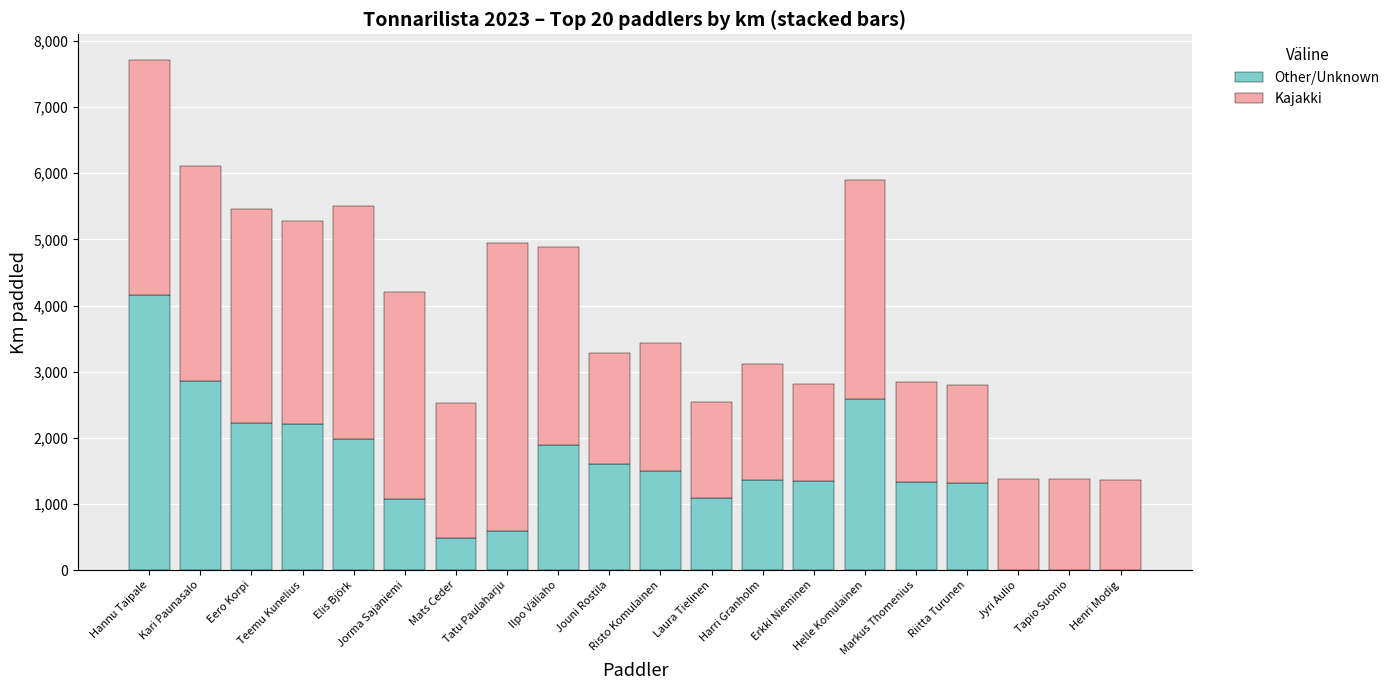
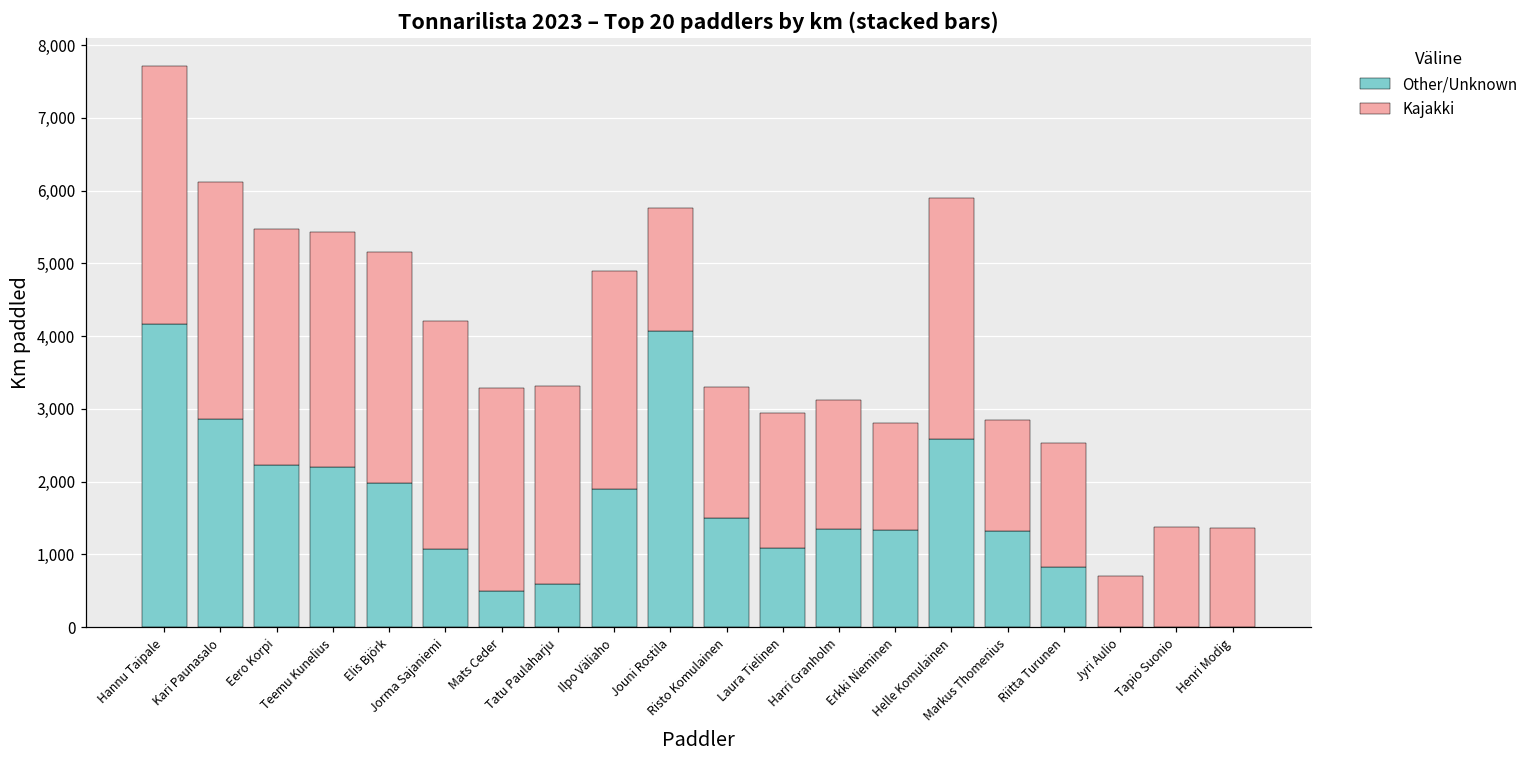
Kajakki, Teemu Kunelius: 3,100 -> 3,200
Kajakki, Elis Björk: 3,500 -> 3,200
Kajakki, Mats Ceder: 2,000 -> 2,800
Kajakki, Tatu Paulaharju: 4,400 -> 2,700
Other/Unknown, Jouni Rostila: 1,600 -> 4,100
Kajakki, Risto Komulainen: 1,900 -> 1,800
Kajakki, Laura Tielinen: 1,400 -> 1,900
Other/Unknown, Riitta Turunen: 1,300 -> 800
Kajakki, Riitta Turunen: 1,500 -> 1,700
Kajakki, Jyri Aulio: 1,400 -> 700
